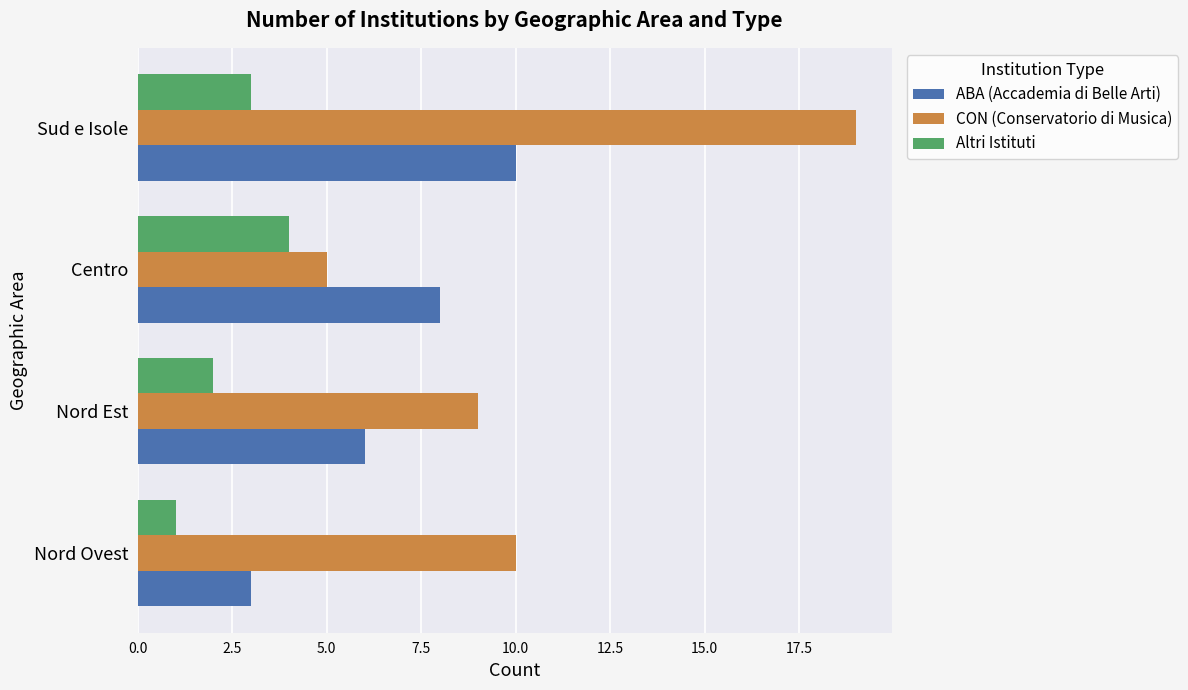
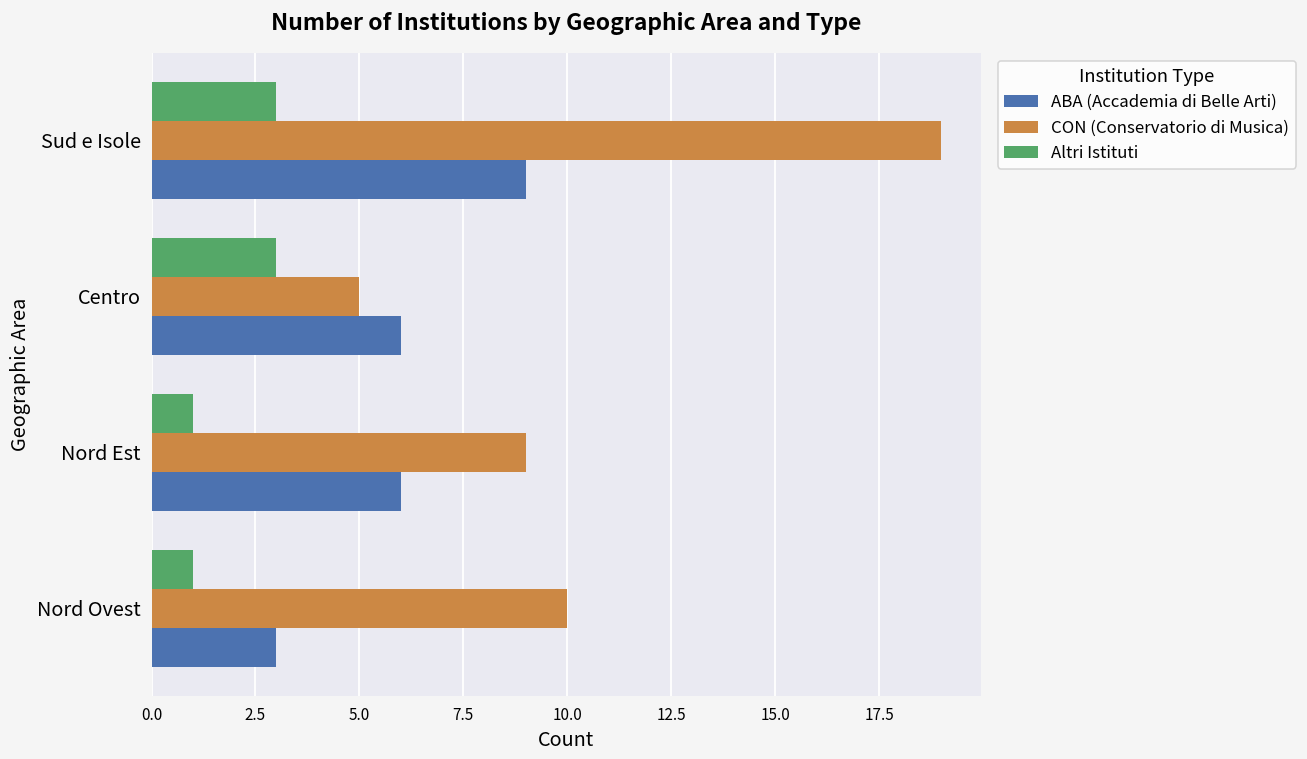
ABA (Accademia di Belle Arti), Sud e Isole: 10 -> 9
Altri Istituti, Centro: 4 -> 3
ABA (Accademia di Belle Arti), Centro: 8 -> 6
Altri Istituti, Nord Est: 2 -> 1
